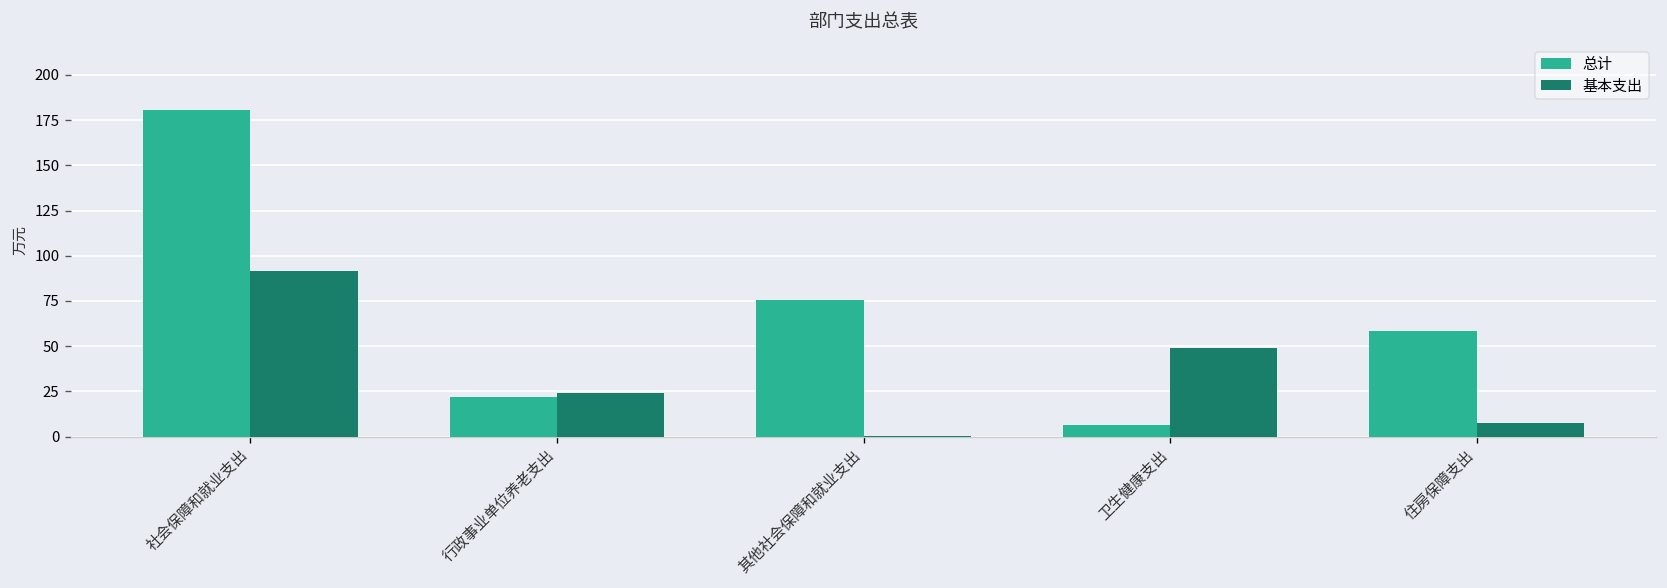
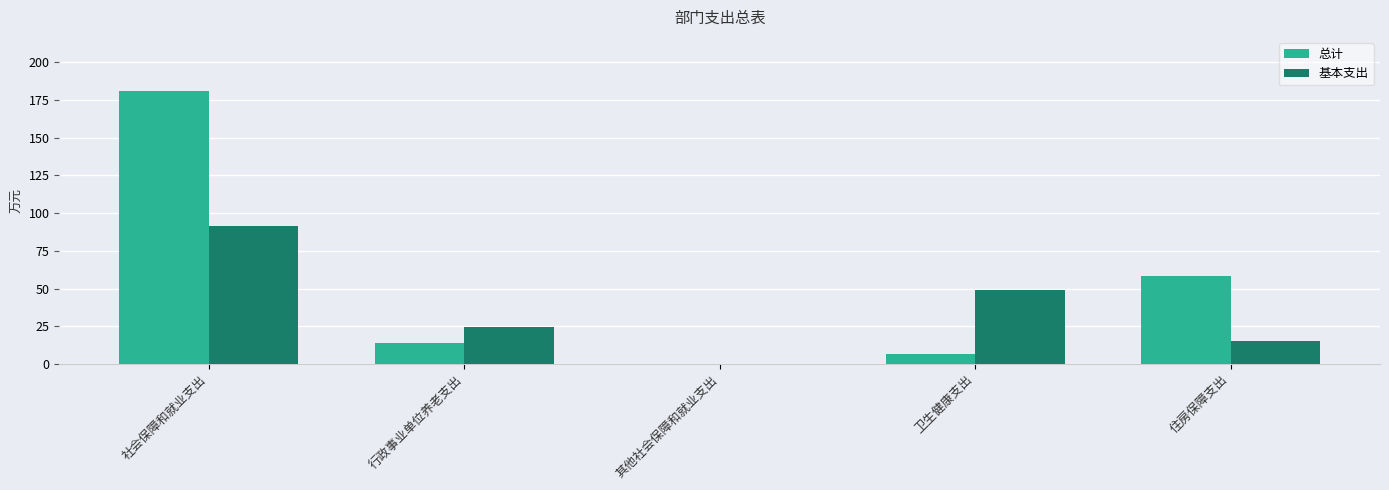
总计, 行政事业单位养老支出: 22 -> 14
总计, 其他社会保障和就业支出: 76 -> 0
基本支出, 住房保障支出: 8 -> 15
